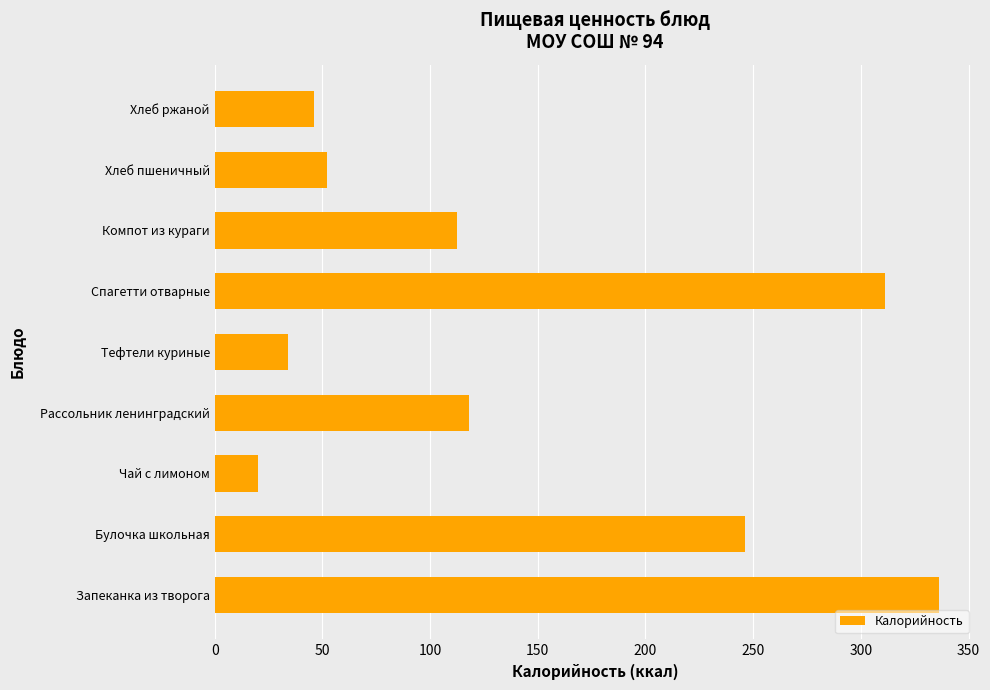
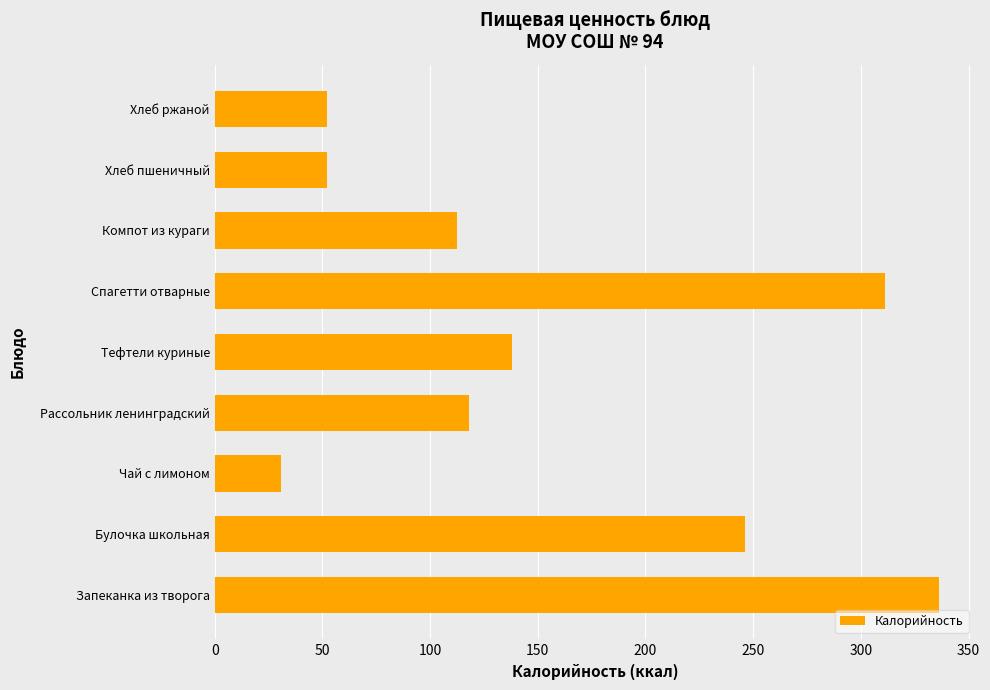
Хлеб ржаной: 46 -> 52
Тефтели куриные: 34 -> 138
Чай с лимоном: 20 -> 31
